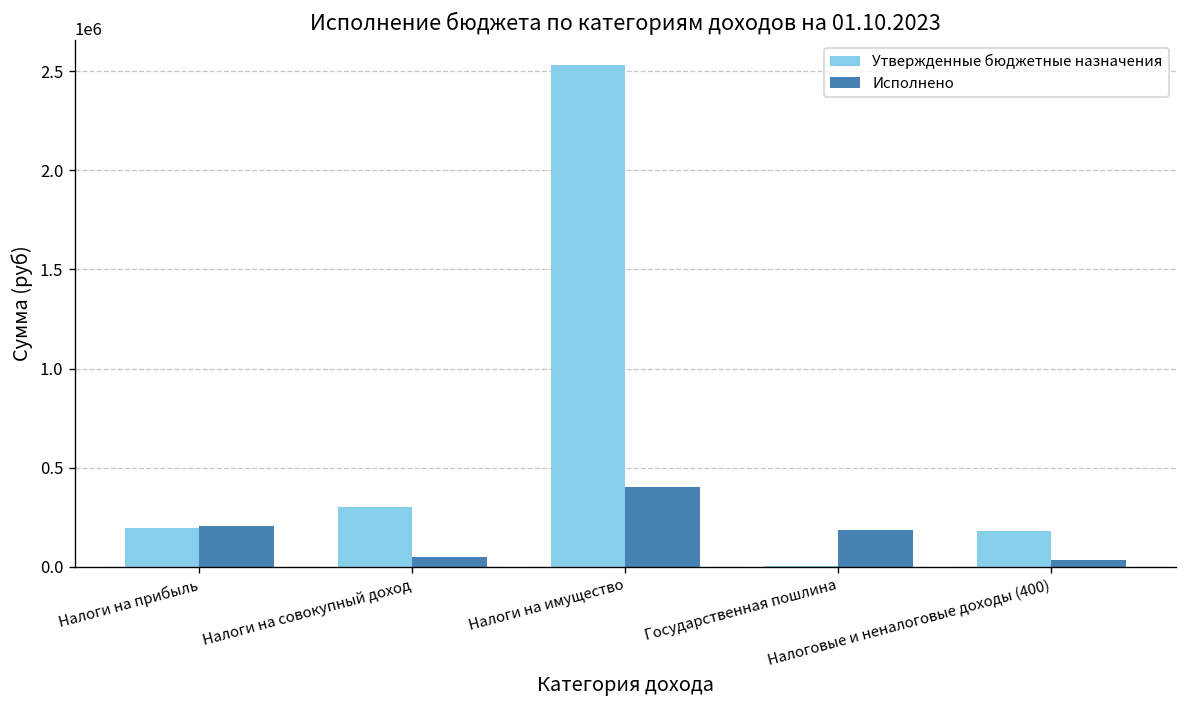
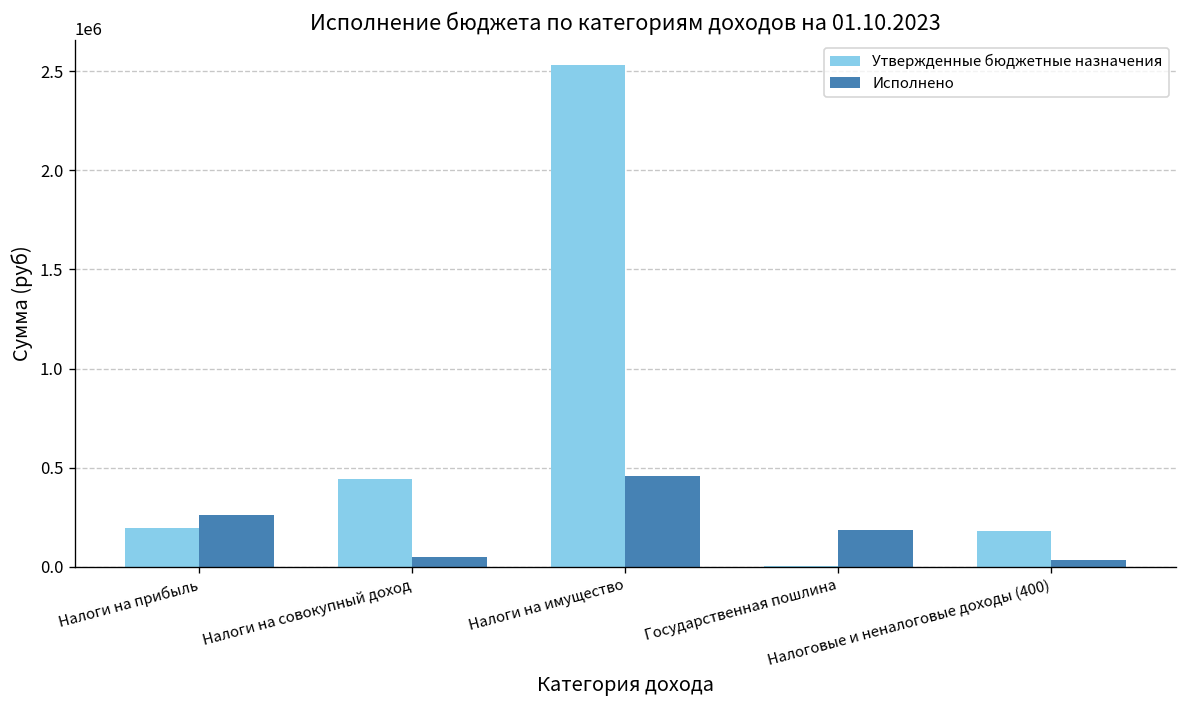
Исполнено, Налоги на прибыль: 200000 -> 260000
Утвержденные бюджетные назначения, Налоги на совокупный доход: 300000 -> 440000
Исполнено, Налоги на имущество: 400000 -> 460000
